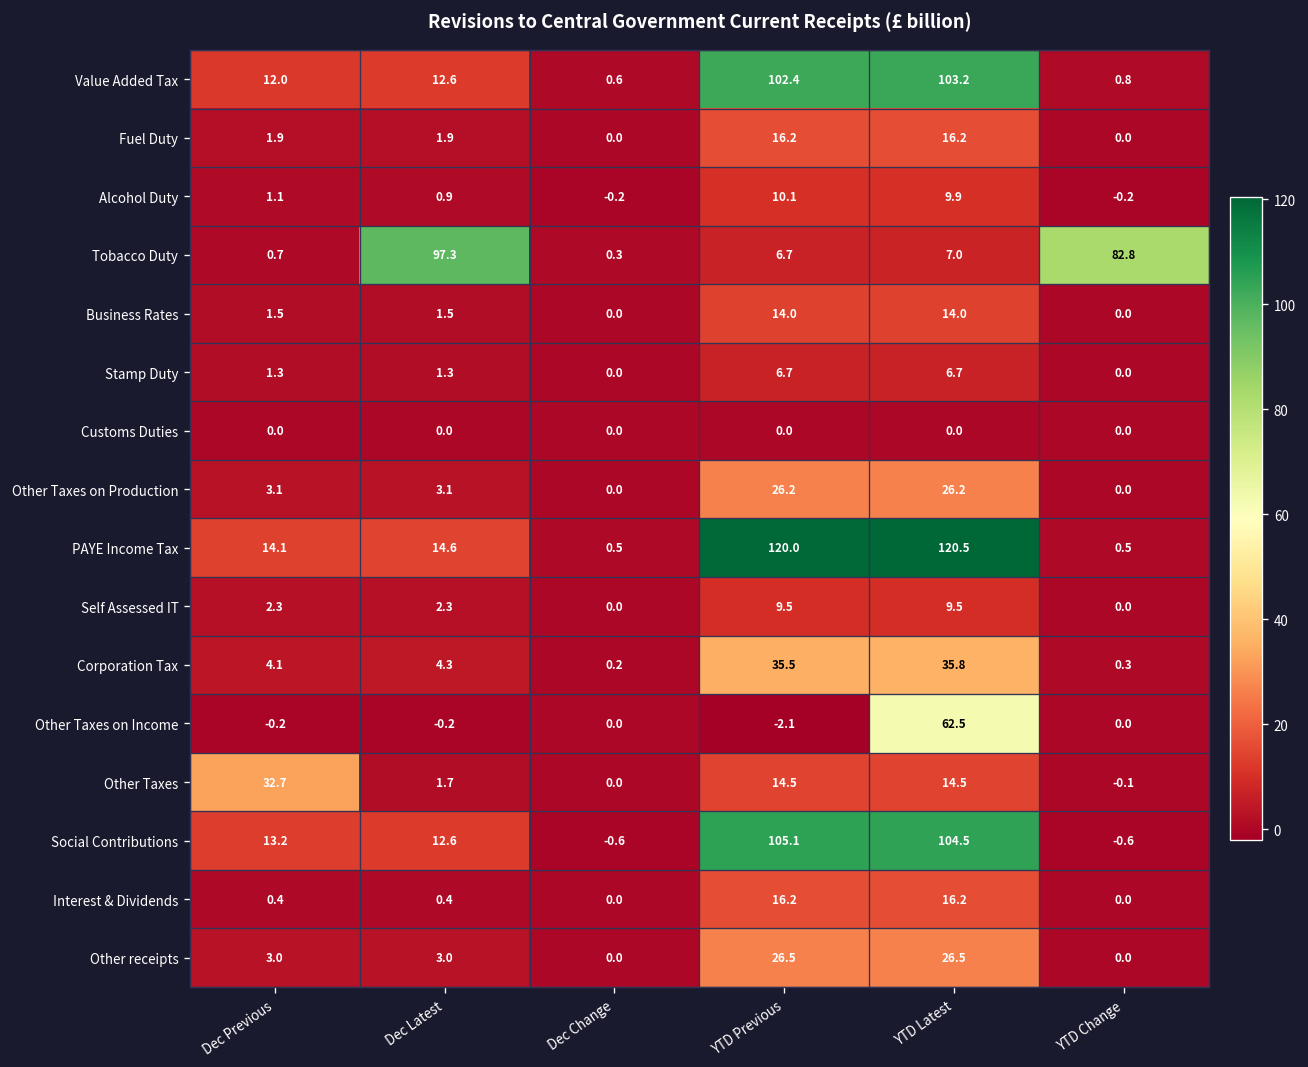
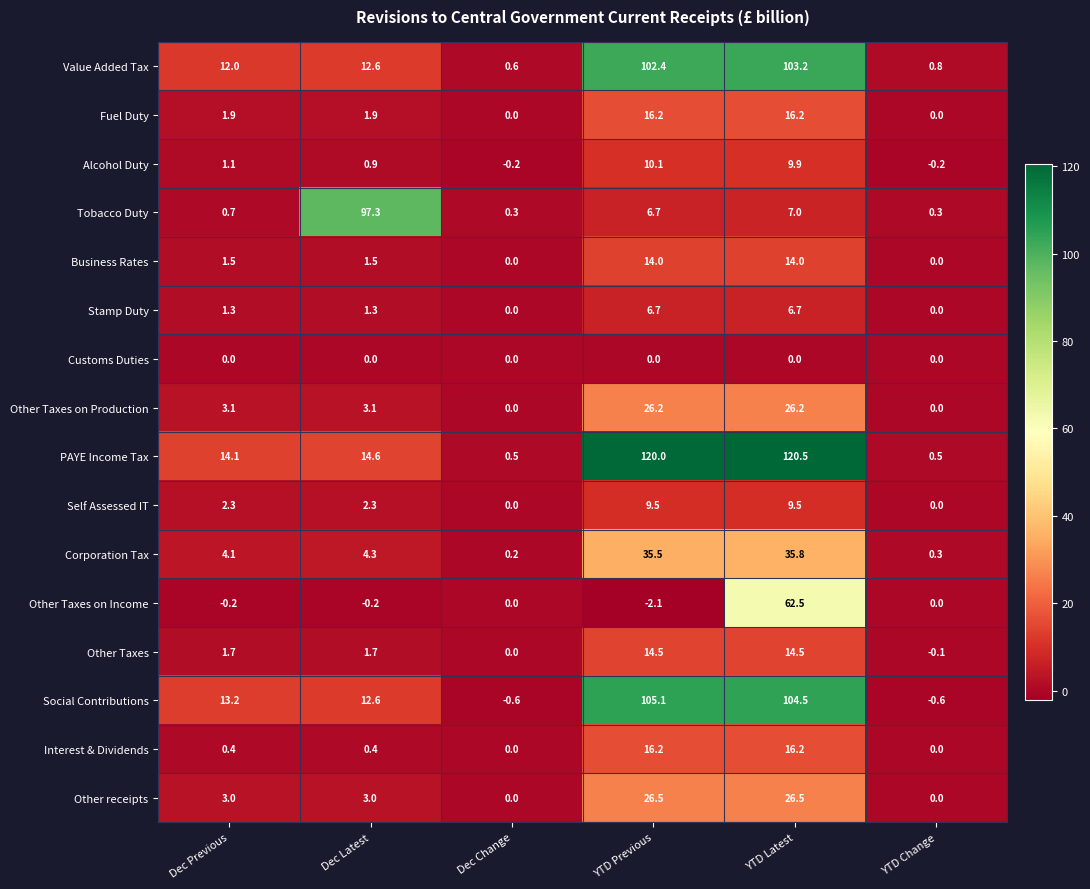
Tobacco Duty, YTD Change: 82.8 -> 0.3
Other Taxes, Dec Previous: 32.7 -> 1.7
